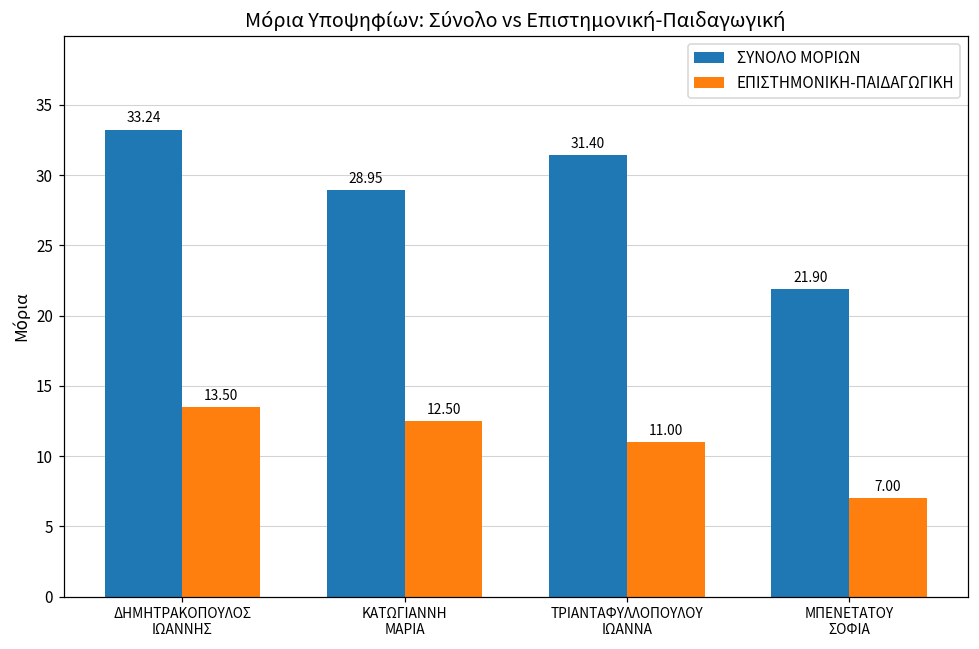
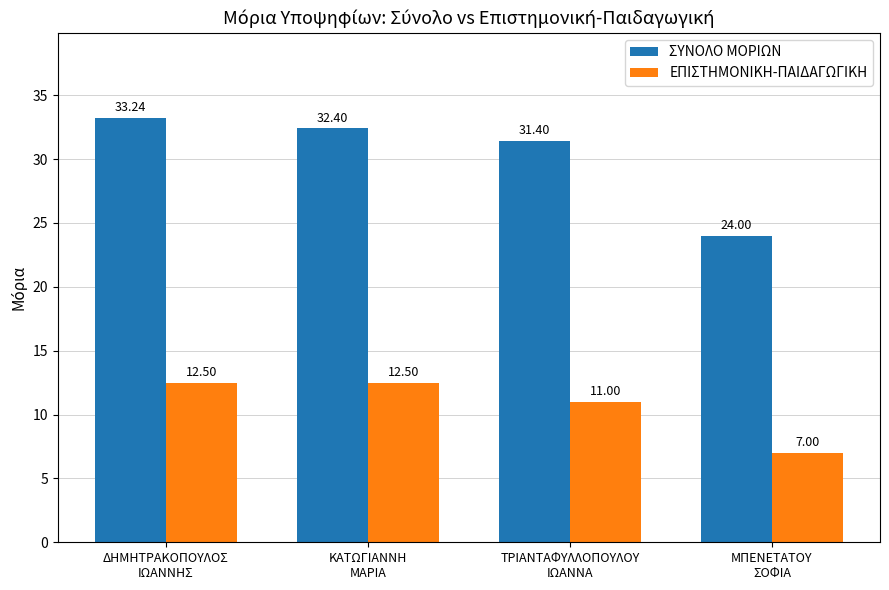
ΕΠΙΣΤΗΜΟΝΙΚΗ-ΠΑΙΔΑΓΩΓΙΚΗ, ΔΗΜΗΤΡΑΚΟΠΟΥΛΟΣ ΙΩΑΝΝΗΣ: 13.50 -> 12.50
ΣΥΝΟΛΟ ΜΟΡΙΩΝ, ΚΑΤΩΓΙΑΝΝΗ ΜΑΡΙΑ: 28.95 -> 32.40
ΣΥΝΟΛΟ ΜΟΡΙΩΝ, ΜΠΕΝΕΤΑΤΟΥ ΣΟΦΙΑ: 21.90 -> 24.00
